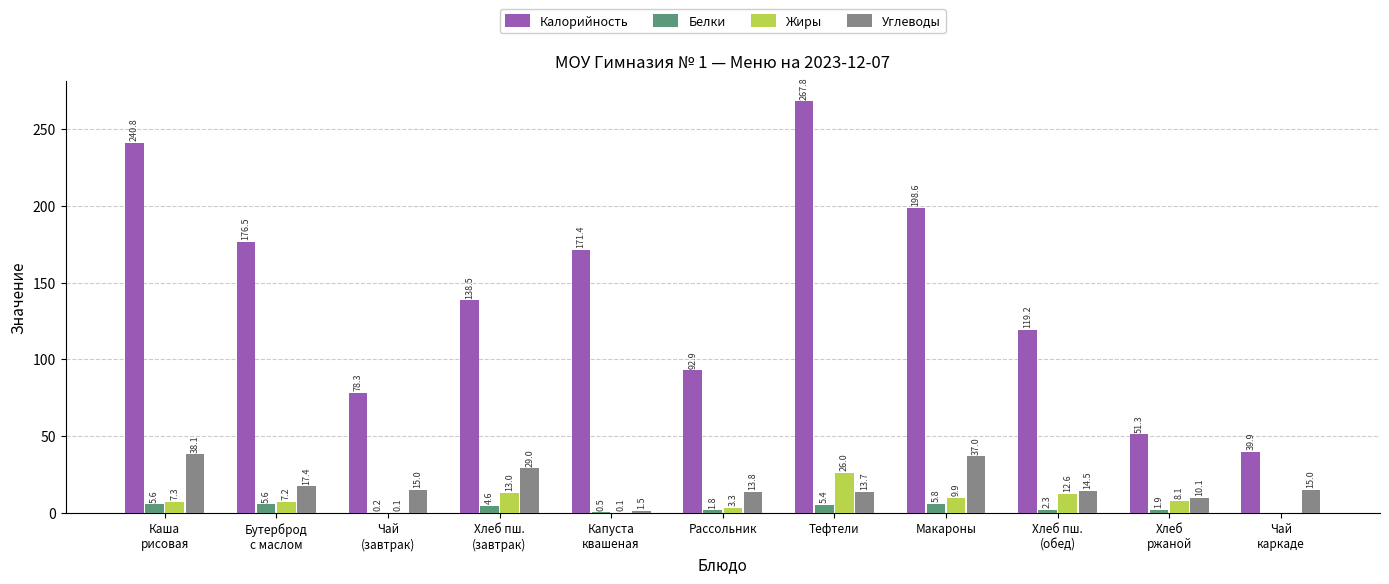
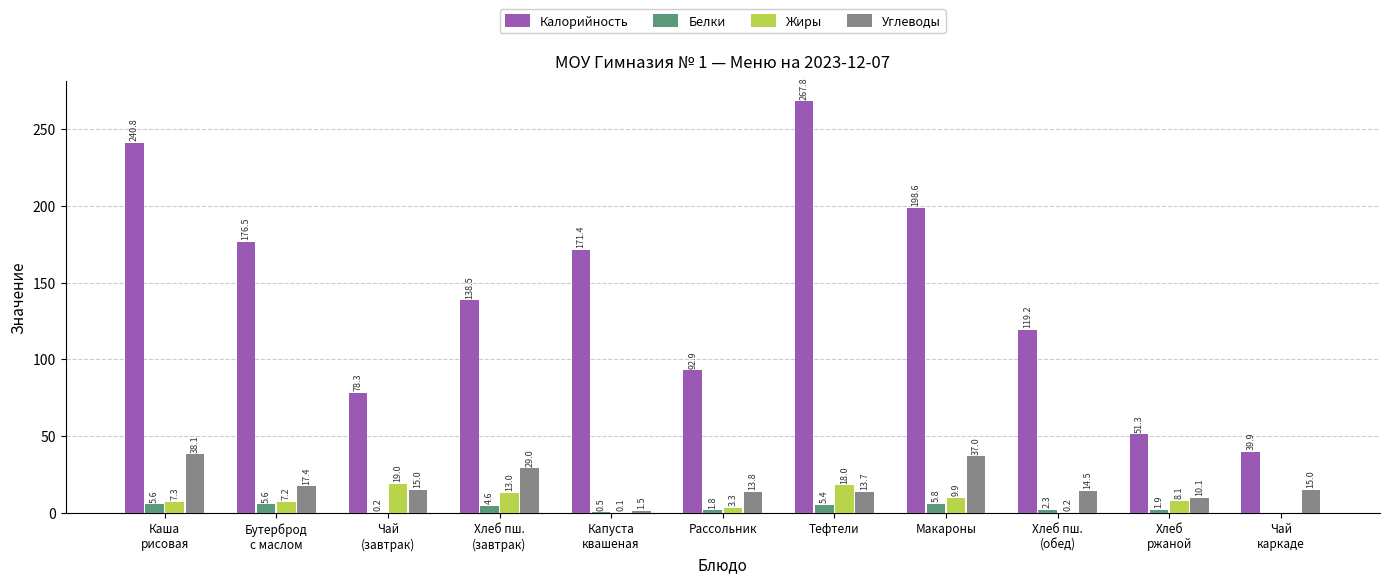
Жиры, Чай (завтрак): 0.1 -> 19.0
Жиры, Тефтели: 26.0 -> 18.0
Жиры, Хлеб пш. (обед): 12.6 -> 0.2
